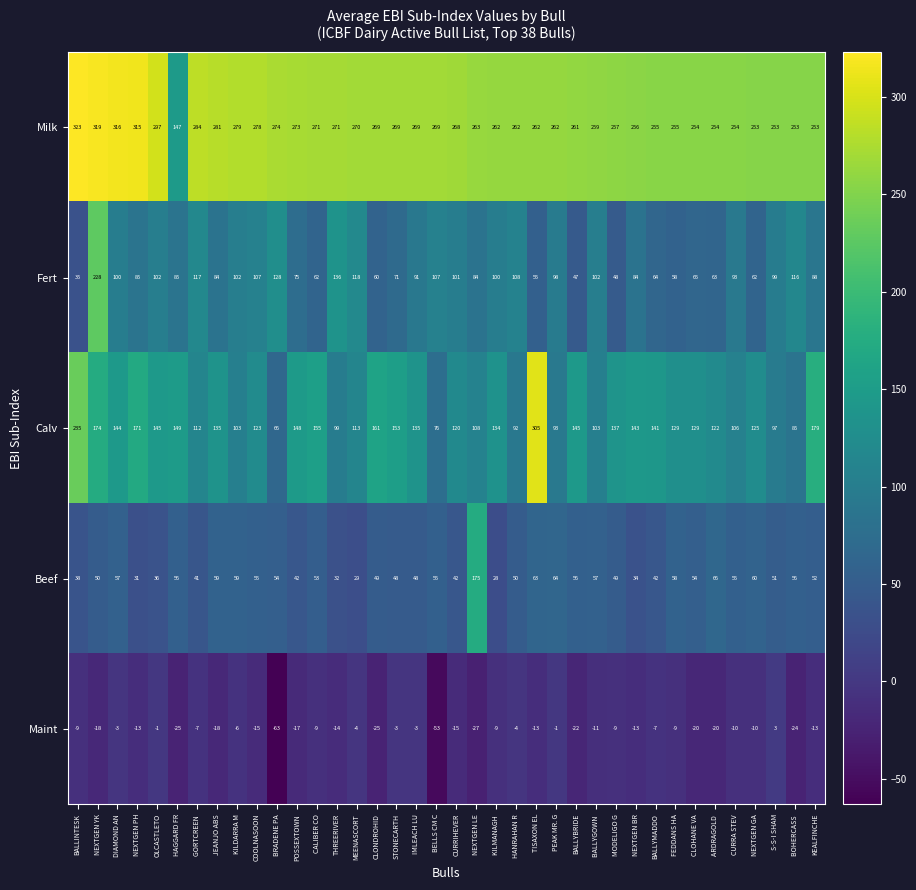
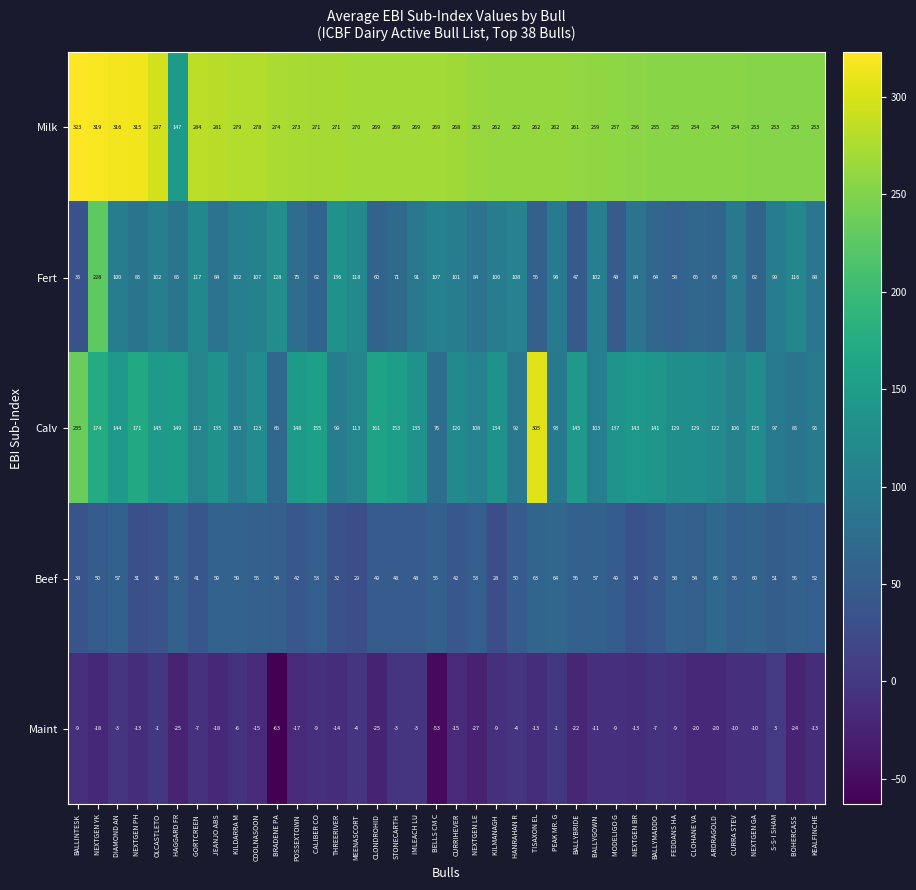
Calv, KEALFINCHE: 179 -> 96
Beef, NEXTGEN LE: 175 -> 53
